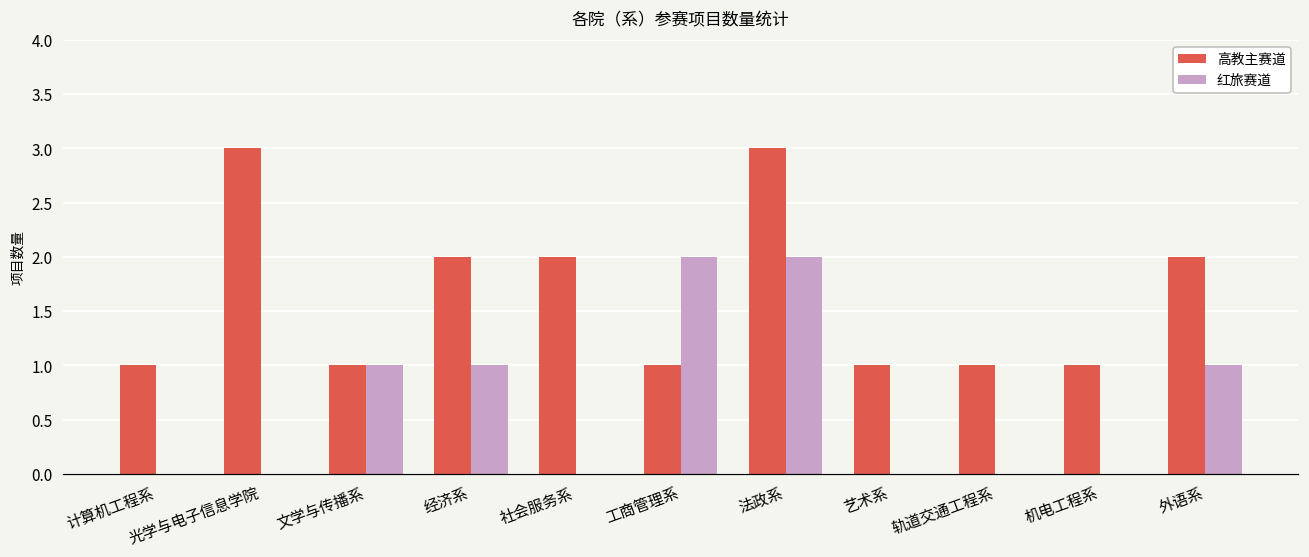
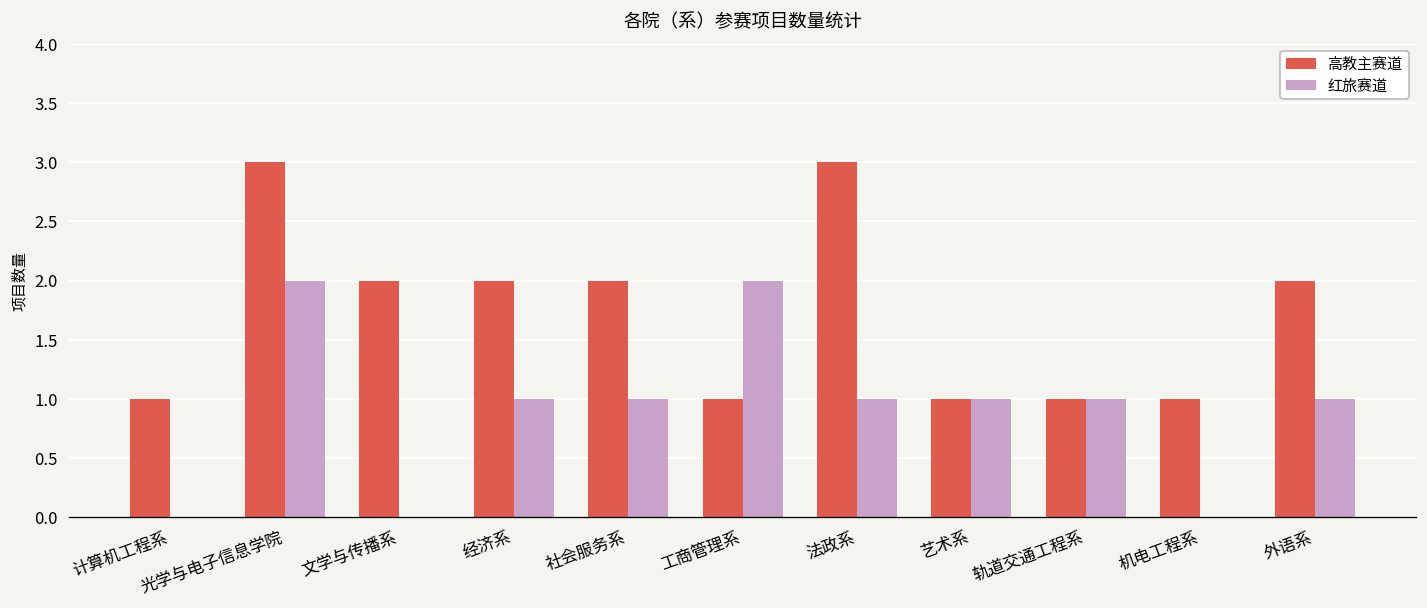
红旅赛道, 光学与电子信息学院: 0 -> 2
高教主赛道, 文学与传播系: 1 -> 2
红旅赛道, 文学与传播系: 1 -> 0
红旅赛道, 社会服务系: 0 -> 1
红旅赛道, 法政系: 2 -> 1
红旅赛道, 艺术系: 0 -> 1
红旅赛道, 轨道交通工程系: 0 -> 1
